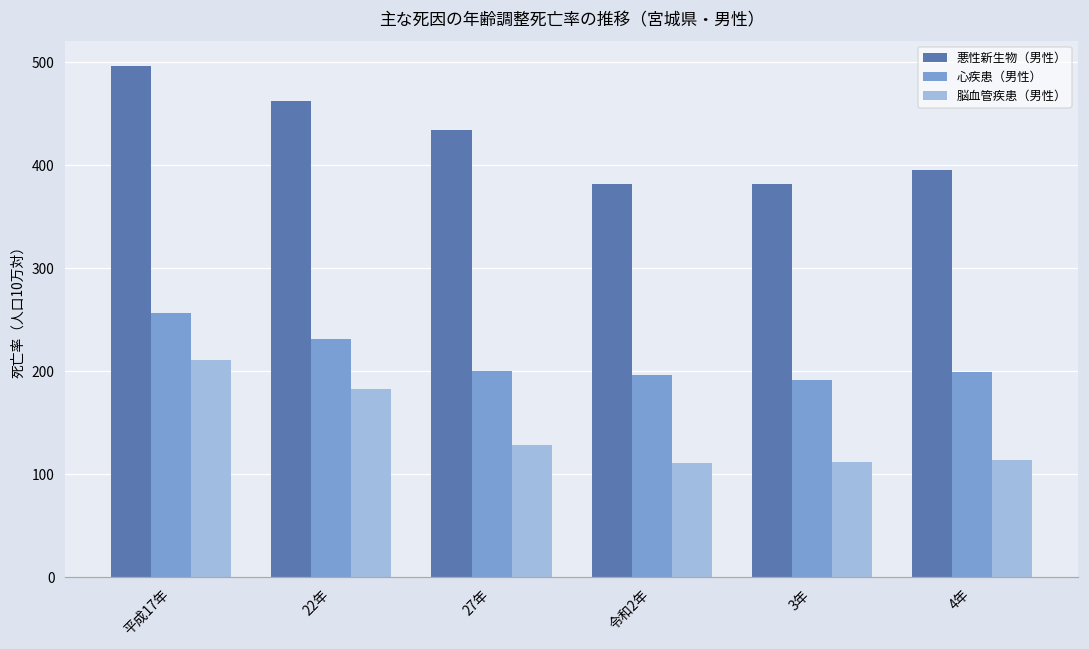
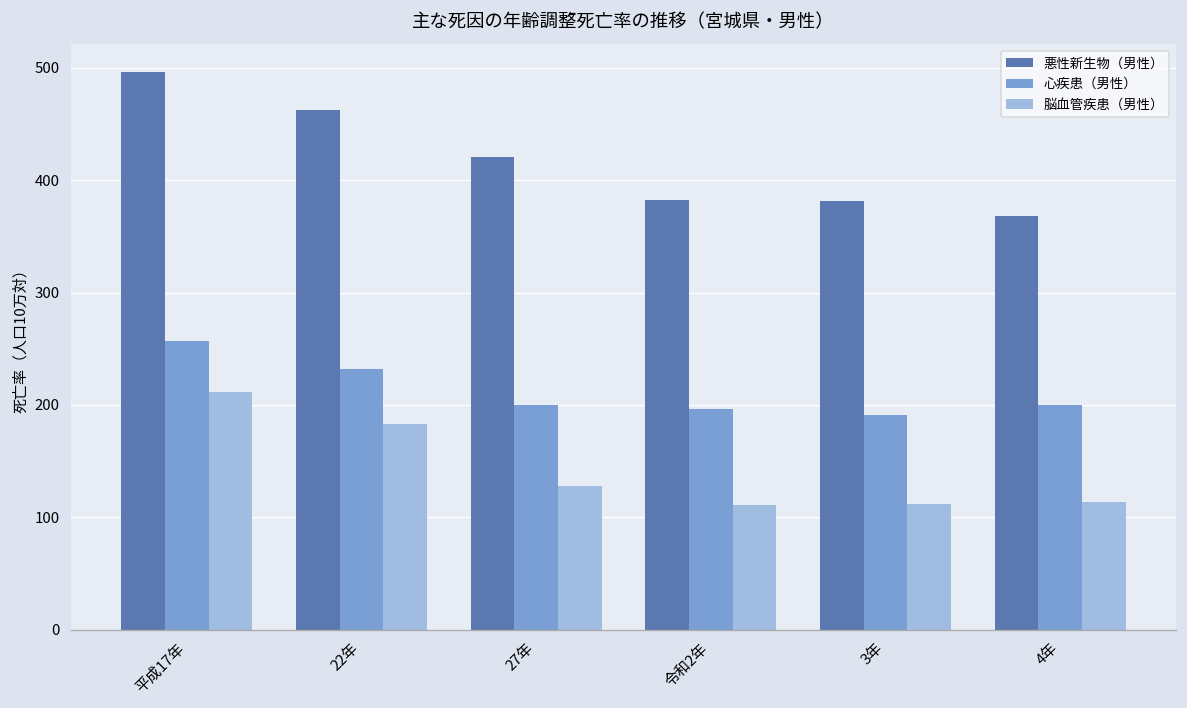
悪性新生物（男性）, 27年: 430 -> 420
悪性新生物（男性）, 4年: 400 -> 370
